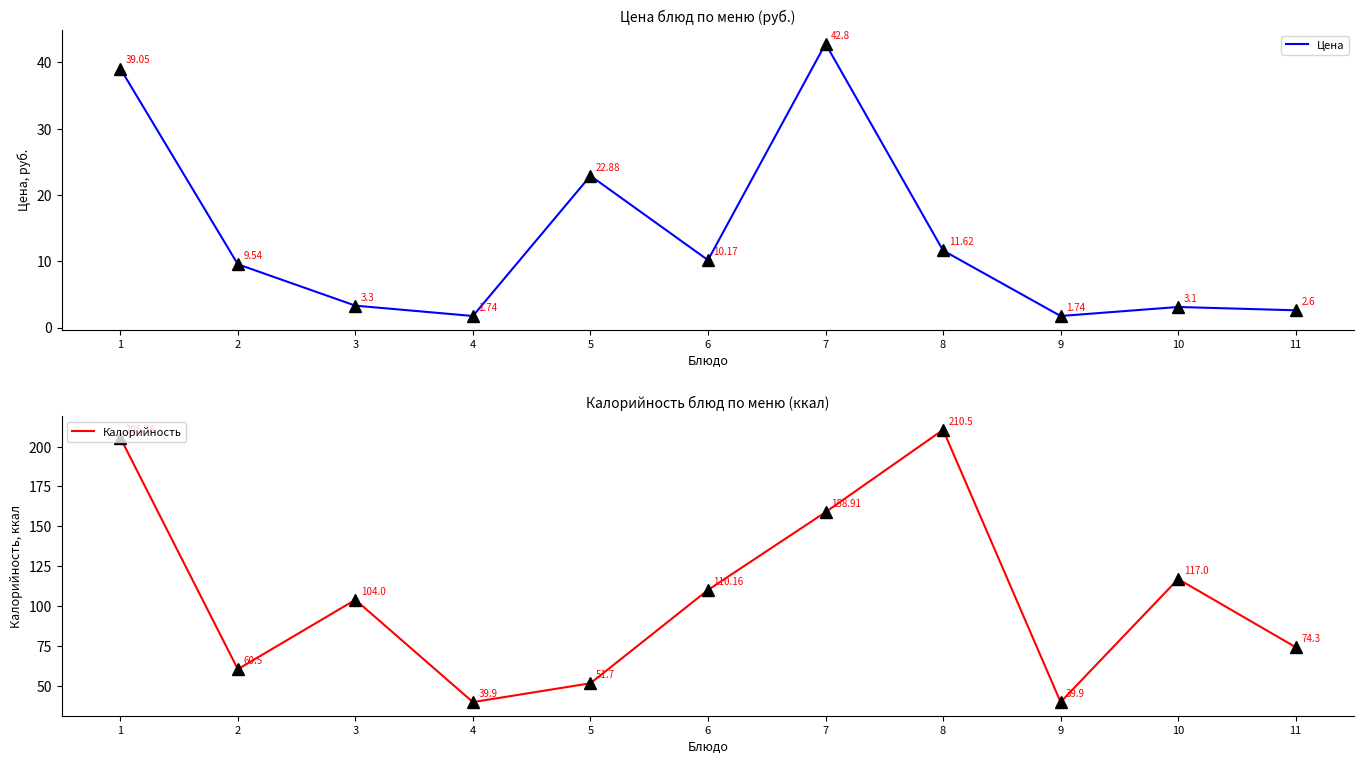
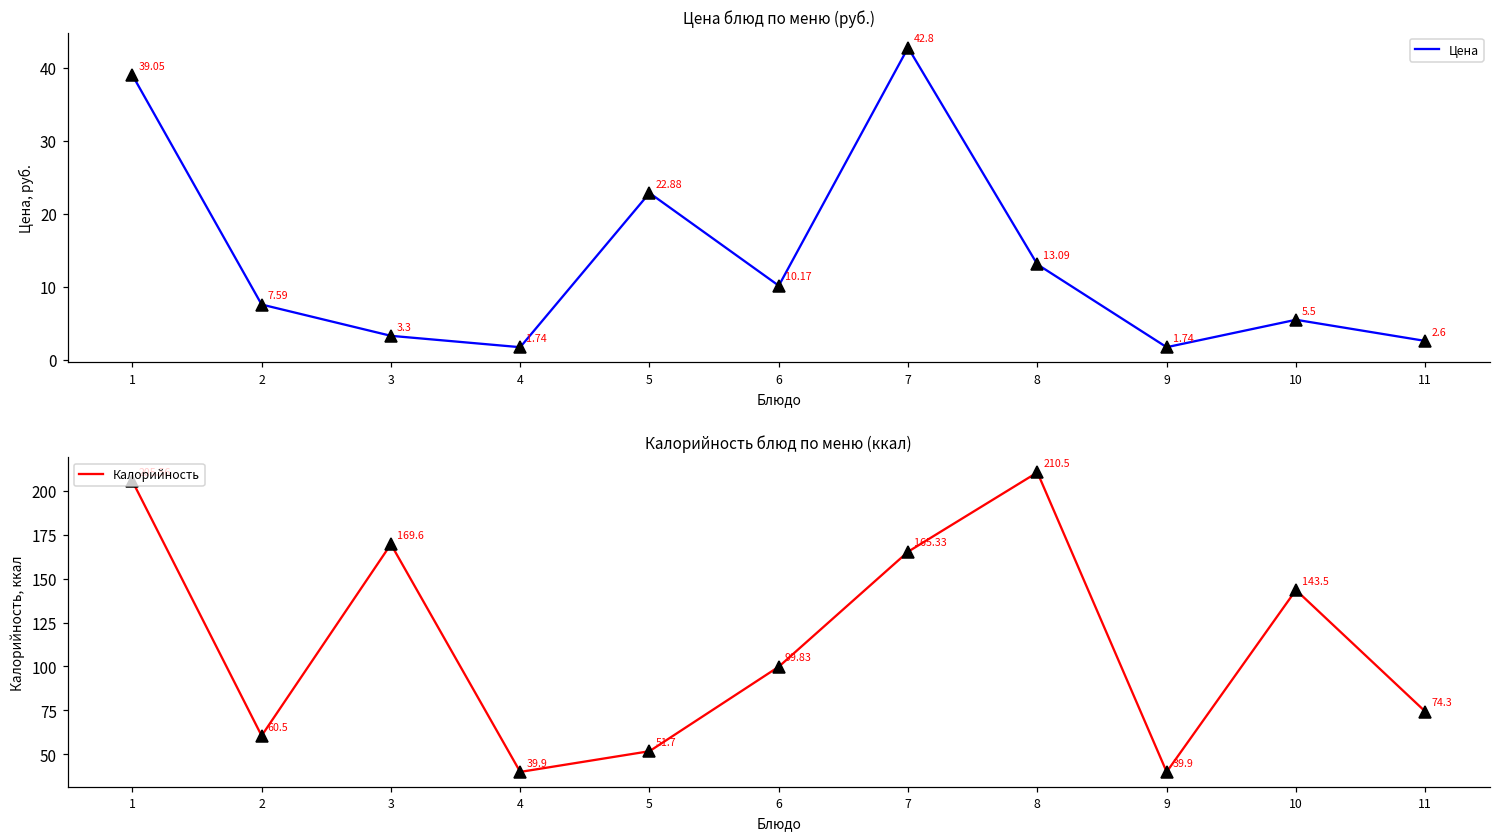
Цена блюд по меню (руб.), 2: 9.54 -> 7.59
Цена блюд по меню (руб.), 8: 11.62 -> 13.09
Цена блюд по меню (руб.), 10: 3.1 -> 5.5
Калорийность блюд по меню (ккал), 3: 104.0 -> 169.6
Калорийность блюд по меню (ккал), 6: 110.16 -> 99.83
Калорийность блюд по меню (ккал), 7: 158.91 -> 165.33
Калорийность блюд по меню (ккал), 10: 117.0 -> 143.5
